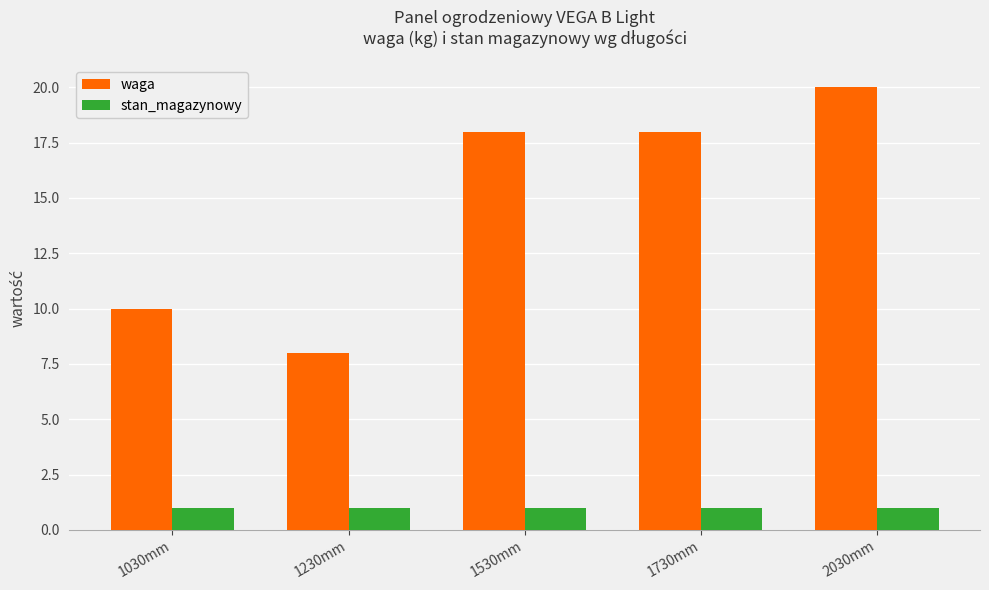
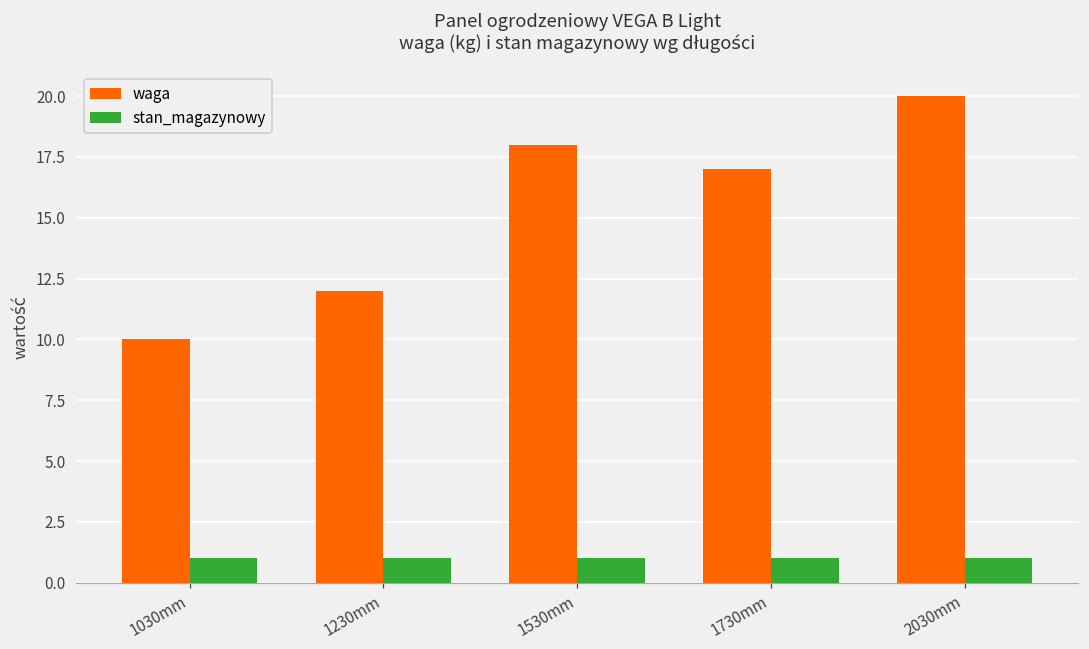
waga, 1230mm: 8 -> 12
waga, 1730mm: 18 -> 17
